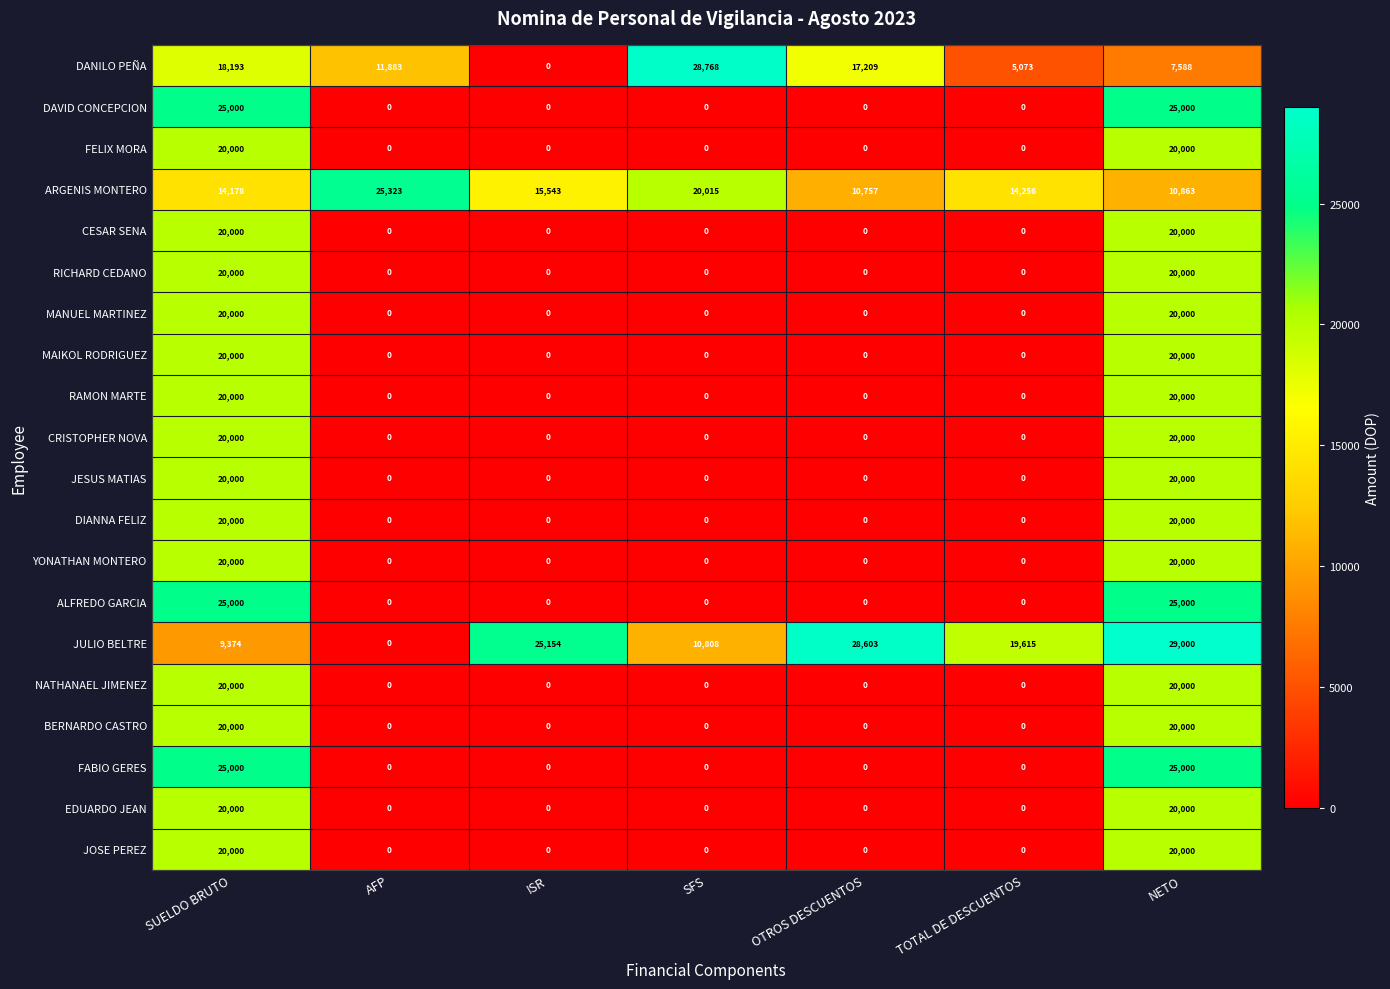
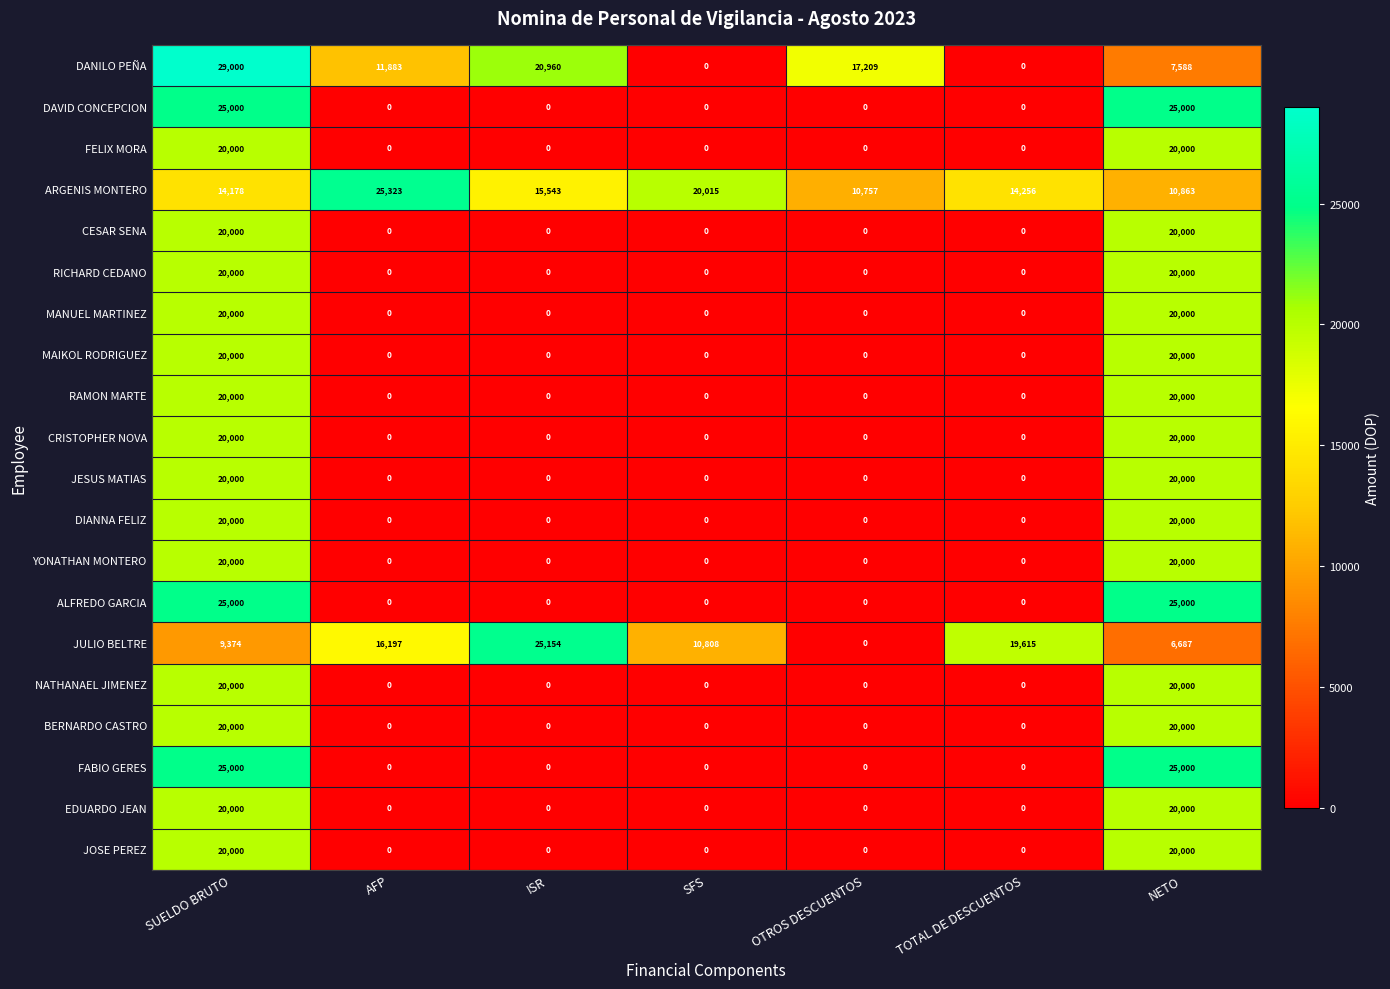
DANILO PEÑA, SUELDO BRUTO: 18,193 -> 29,000
DANILO PEÑA, ISR: 0 -> 20,960
DANILO PEÑA, SFS: 28,768 -> 0
DANILO PEÑA, TOTAL DE DESCUENTOS: 5,073 -> 0
JULIO BELTRE, AFP: 0 -> 16,197
JULIO BELTRE, OTROS DESCUENTOS: 28,603 -> 0
JULIO BELTRE, NETO: 29,000 -> 6,687
